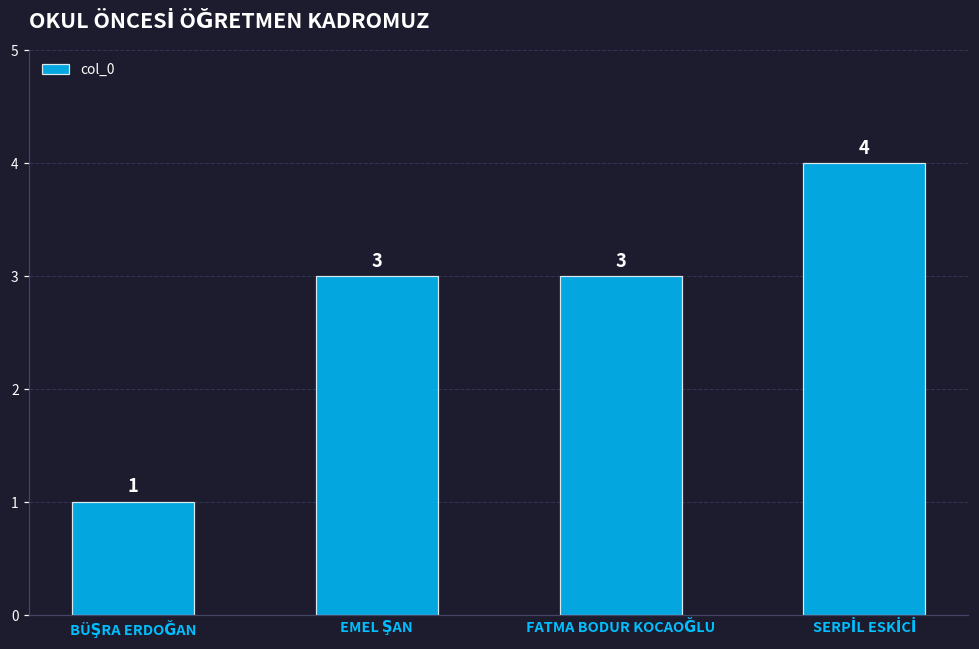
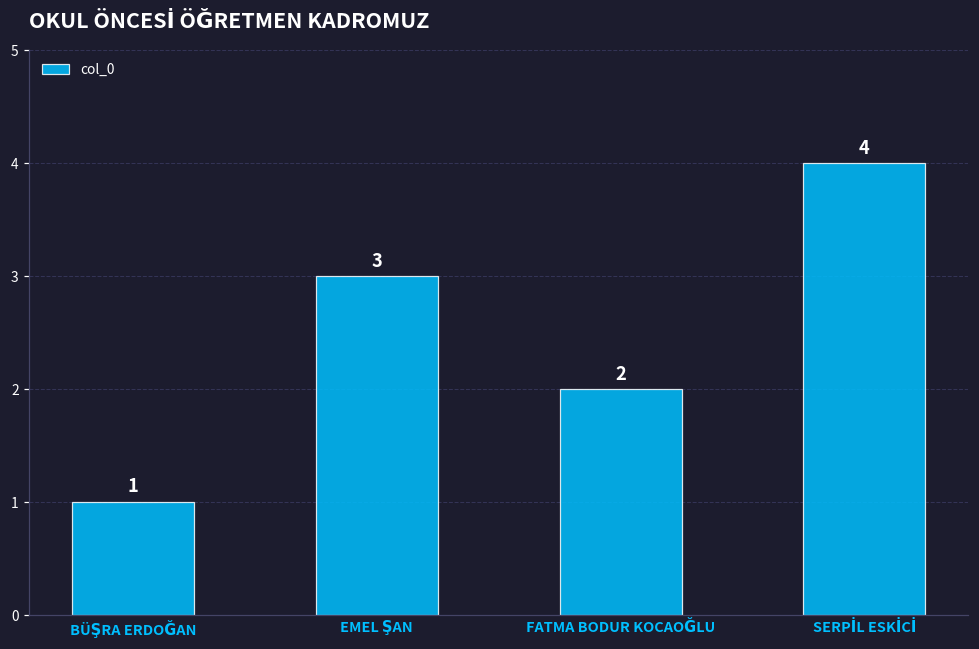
FATMA BODUR KOCAOĞLU: 3 -> 2
